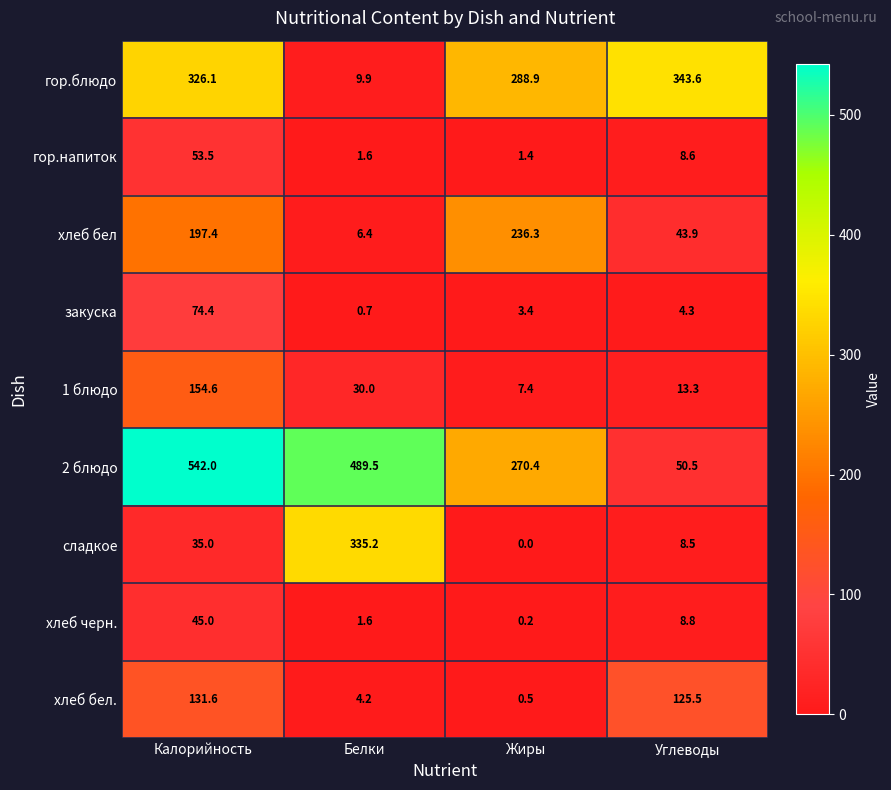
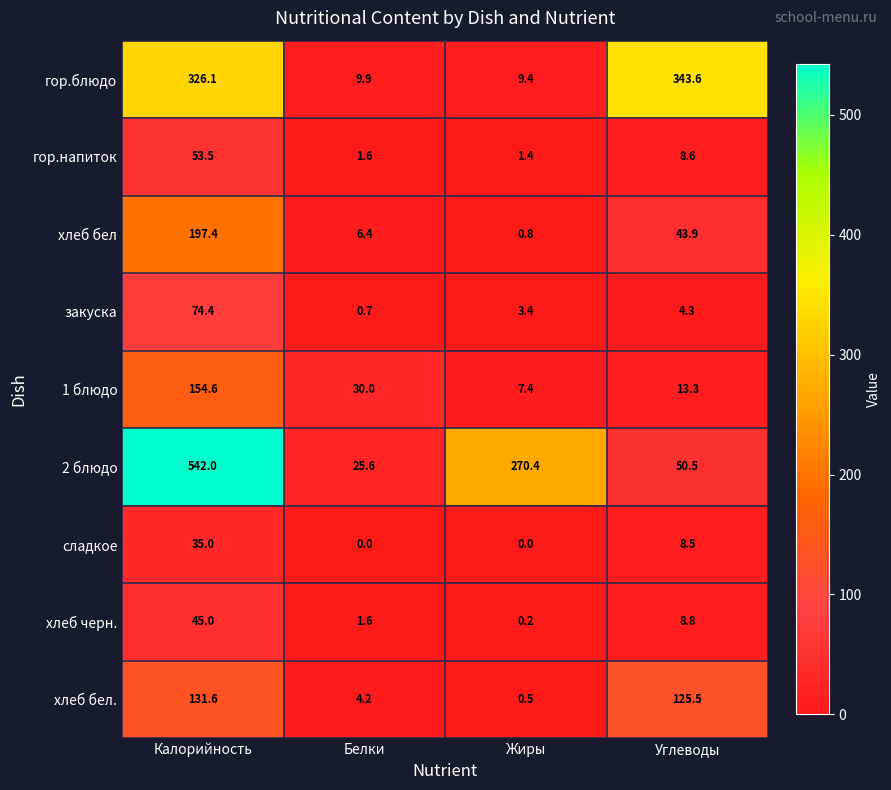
гор.блюдо, Жиры: 288.9 -> 9.4
хлеб бел, Жиры: 236.3 -> 0.8
2 блюдо, Белки: 489.5 -> 25.6
сладкое, Белки: 335.2 -> 0.0
